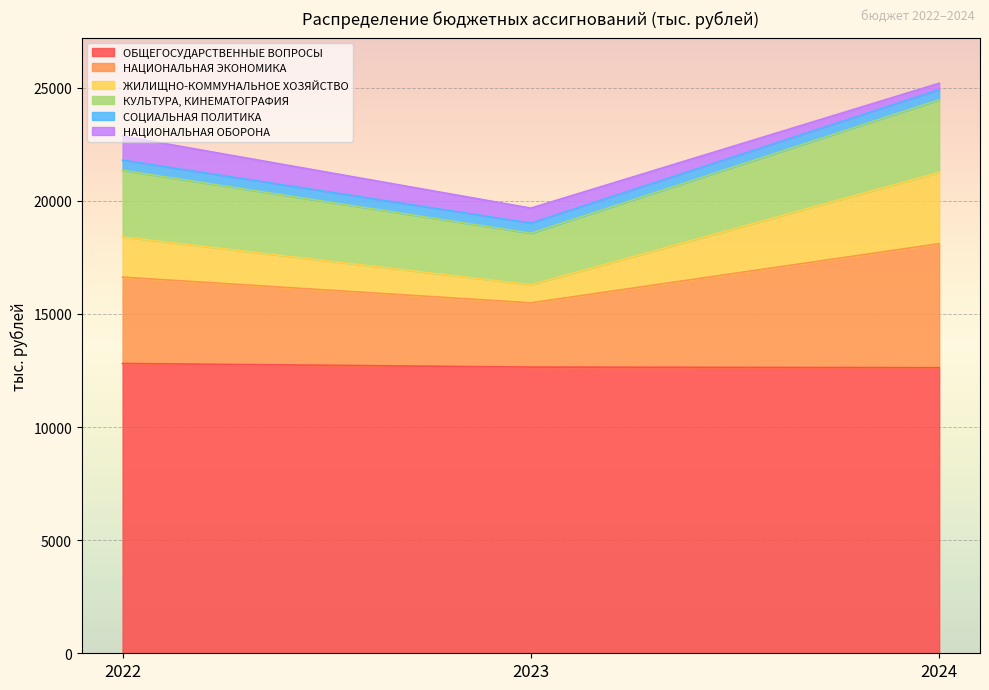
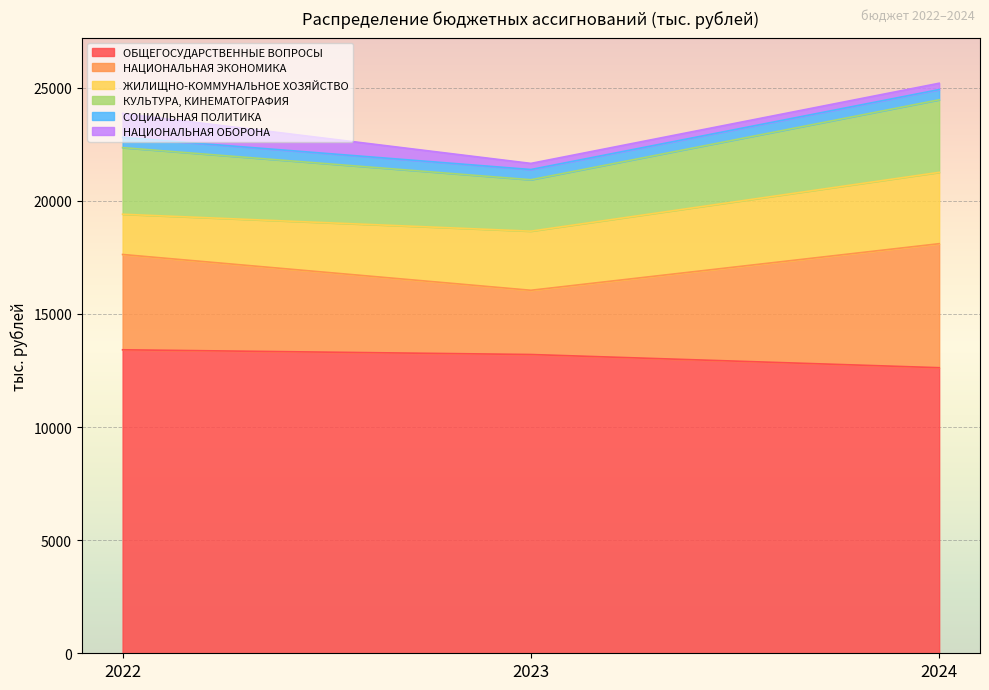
ОБЩЕГОСУДАРСТВЕННЫЕ ВОПРОСЫ, 2022: 12800 -> 13400
НАЦИОНАЛЬНАЯ ЭКОНОМИКА, 2022: 3800 -> 4200
ОБЩЕГОСУДАРСТВЕННЫЕ ВОПРОСЫ, 2023: 12600 -> 13200
ЖИЛИЩНО-КОММУНАЛЬНОЕ ХОЗЯЙСТВО, 2023: 800 -> 2600
НАЦИОНАЛЬНАЯ ОБОРОНА, 2023: 700 -> 300
